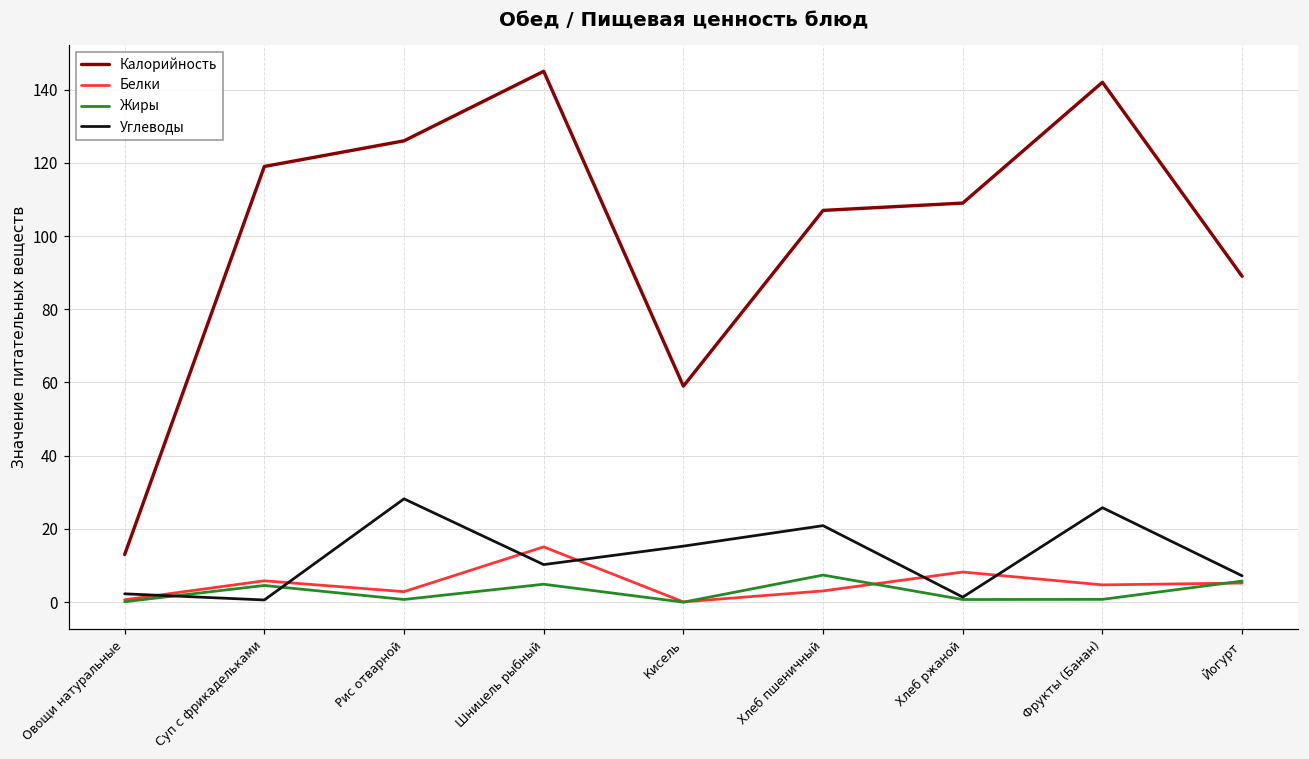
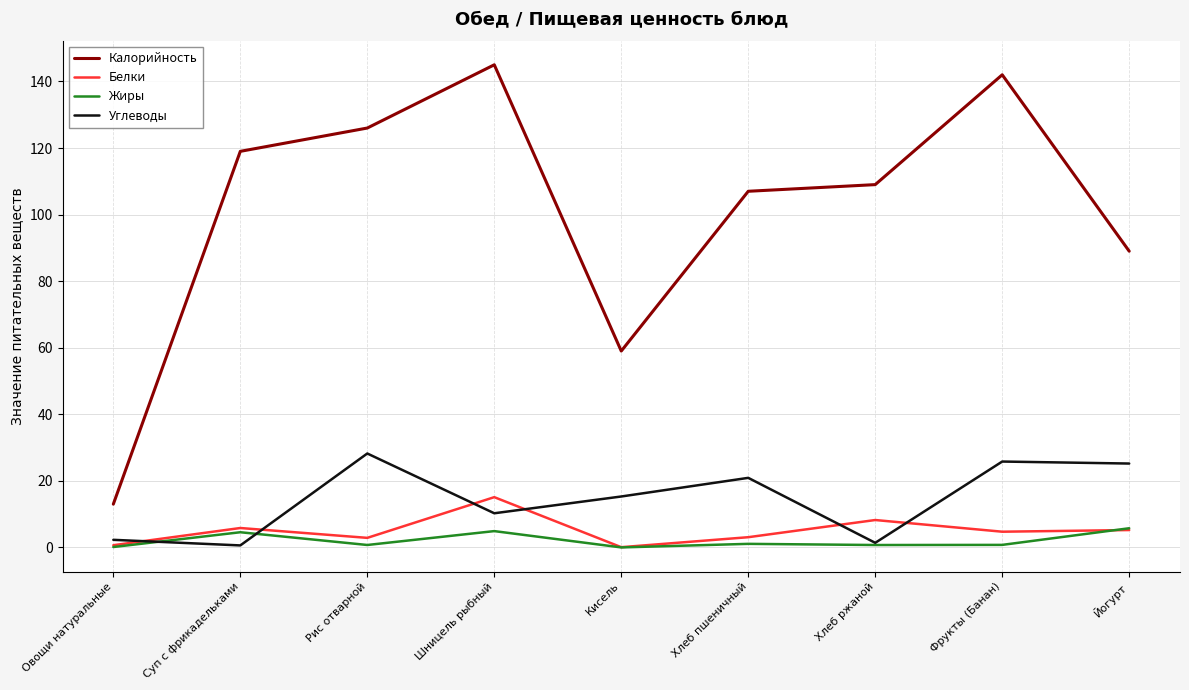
Жиры, Хлеб пшеничный: 7 -> 1
Углеводы, Йогурт: 7 -> 25
